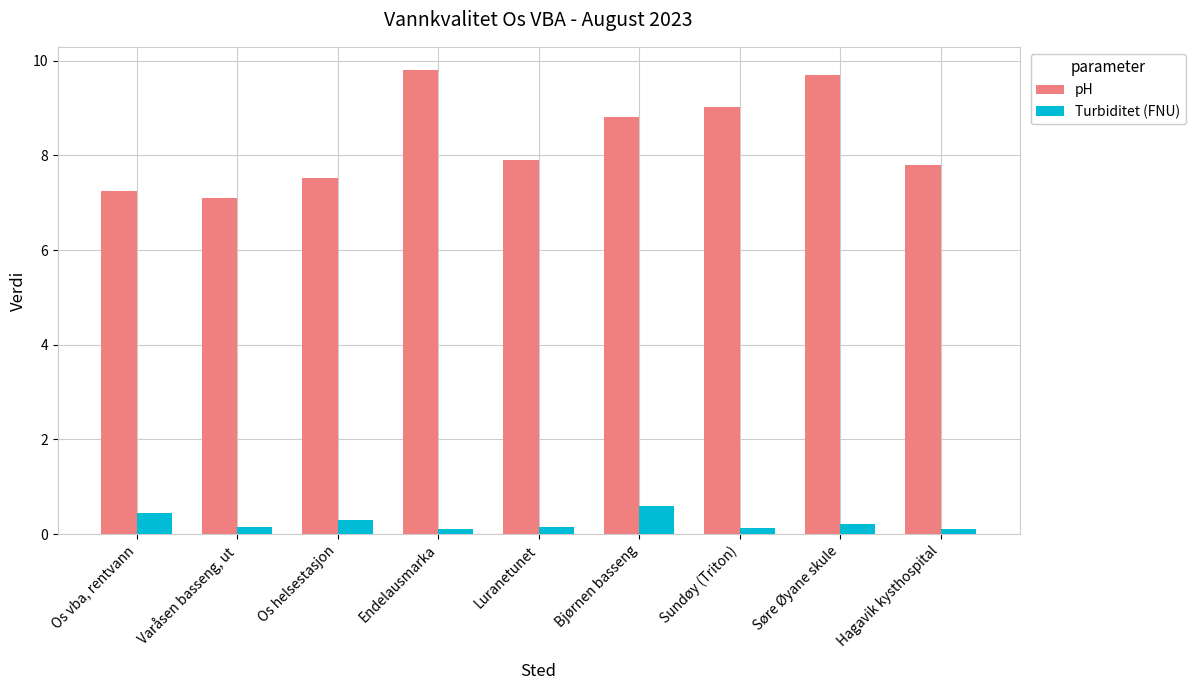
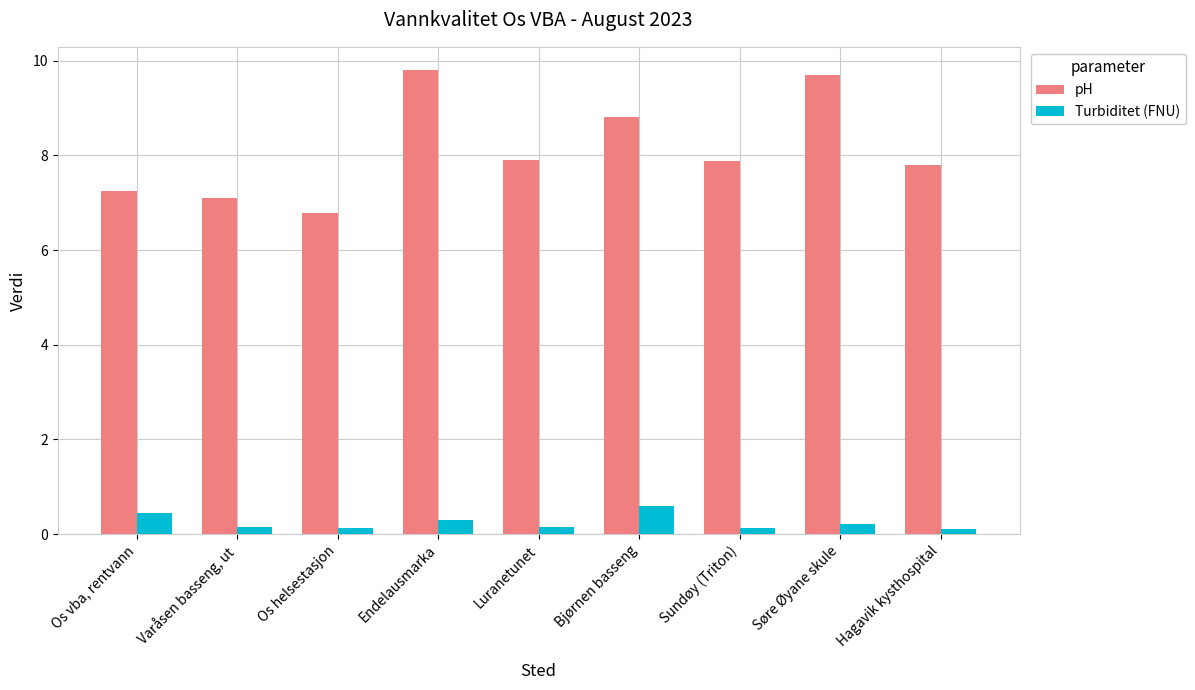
pH, Os helsestasjon: 7.5 -> 6.8
Turbiditet (FNU), Os helsestasjon: 0.3 -> 0.1
Turbiditet (FNU), Endelausmarka: 0.1 -> 0.3
pH, Sundøy (Triton): 9.0 -> 7.9
